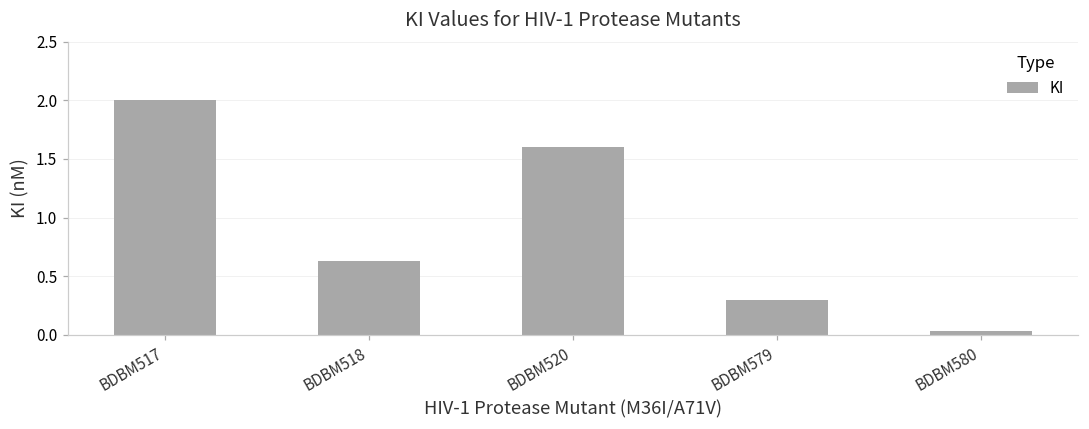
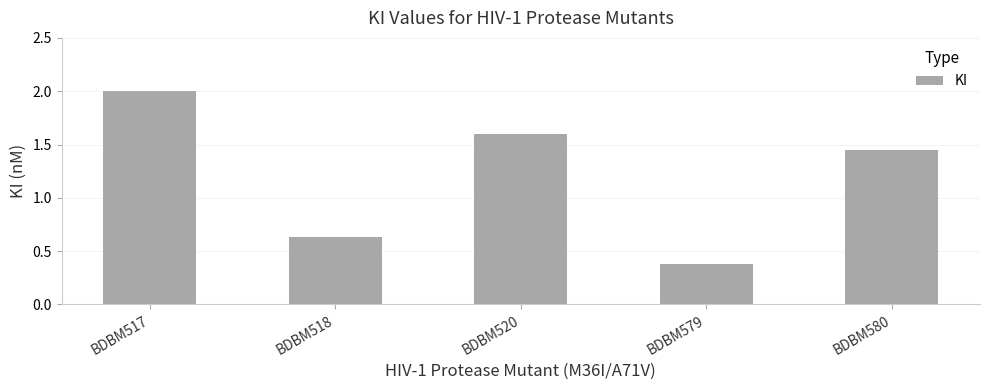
BDBM579: 0.30 -> 0.38
BDBM580: 0.03 -> 1.45
